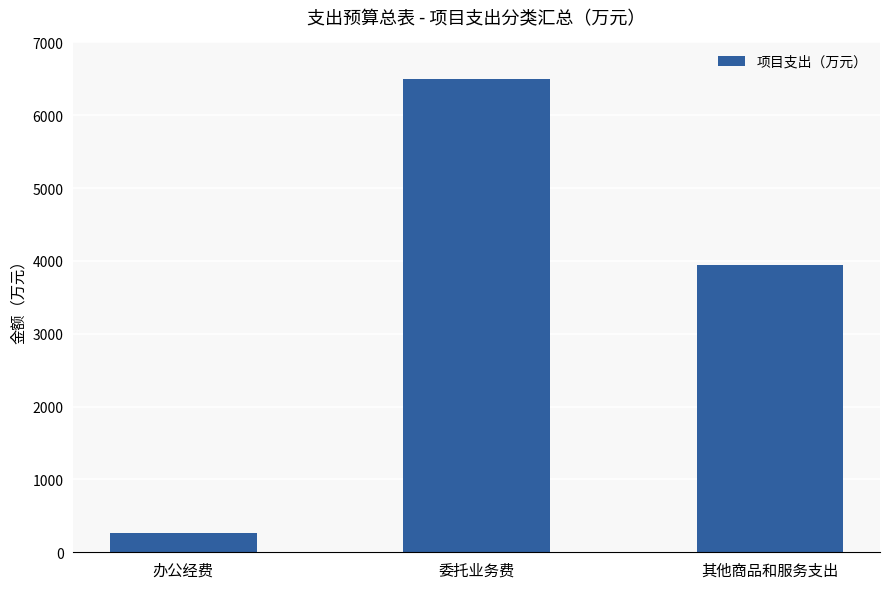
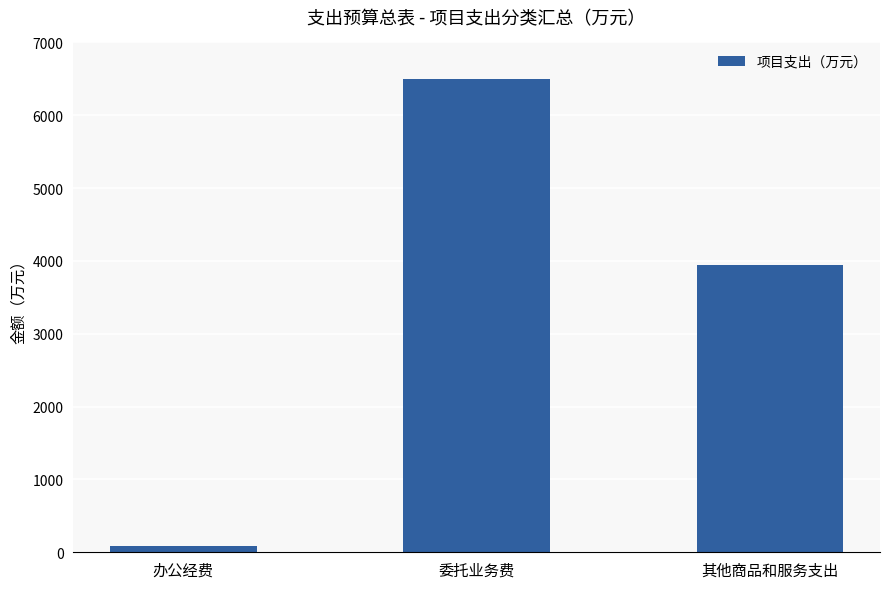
办公经费: 300 -> 100
